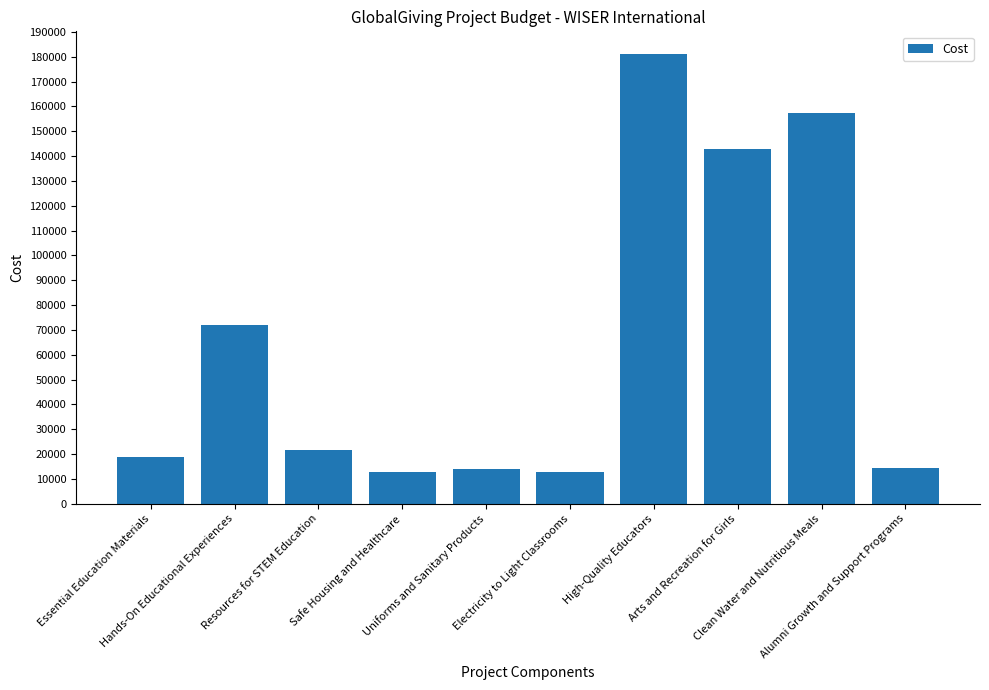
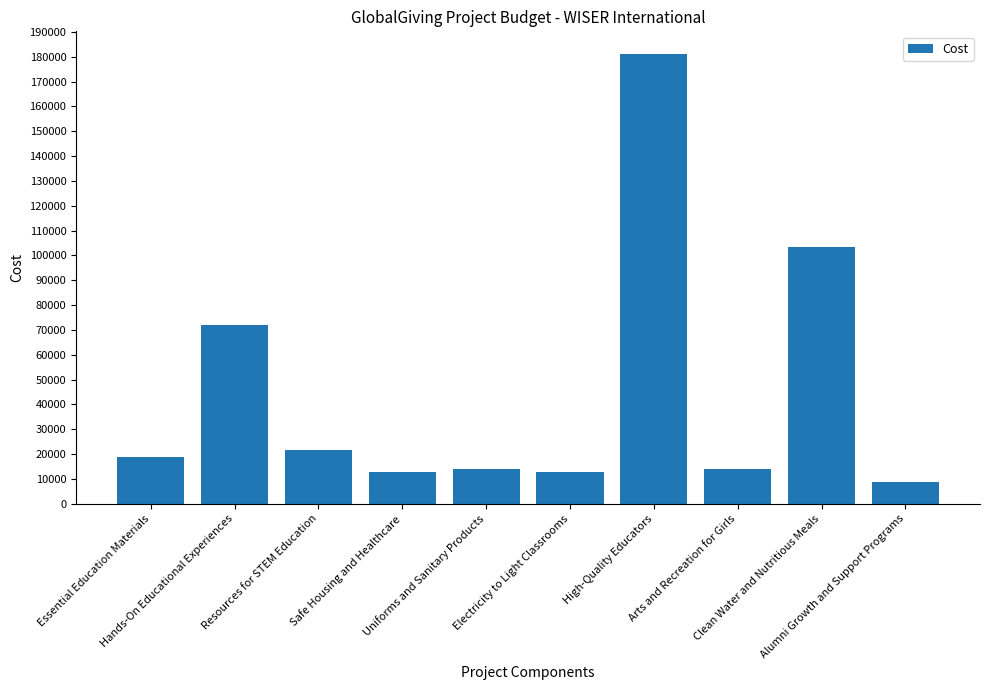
Arts and Recreation for Girls: 143000 -> 14000
Clean Water and Nutritious Meals: 157000 -> 103000
Alumni Growth and Support Programs: 14000 -> 9000
